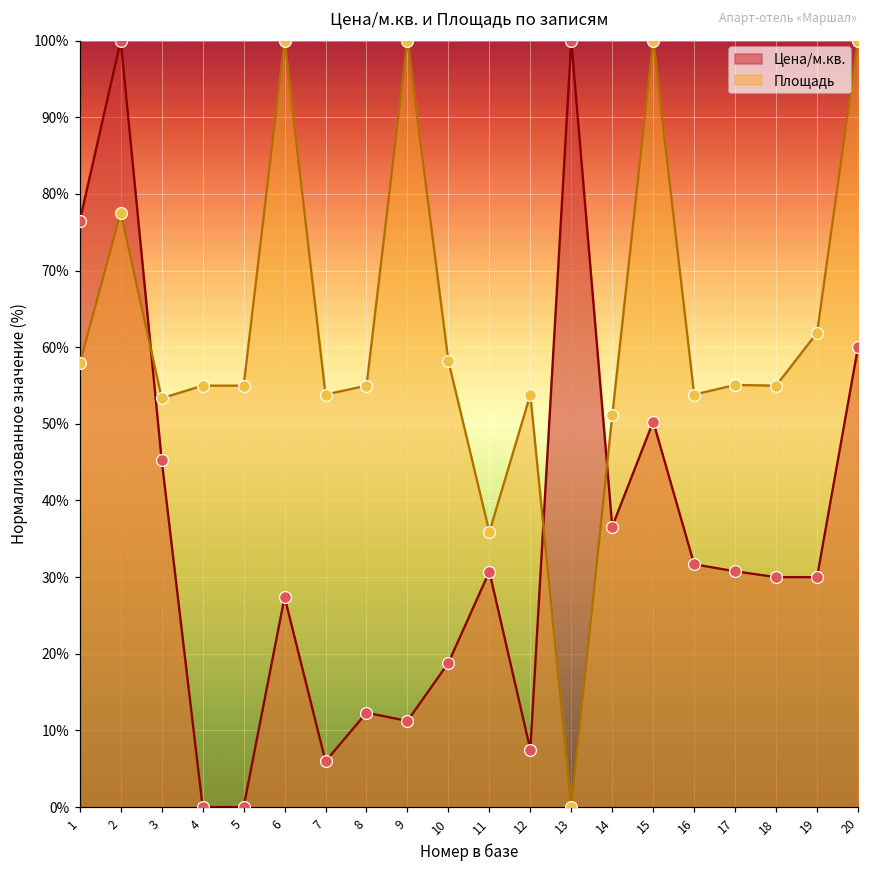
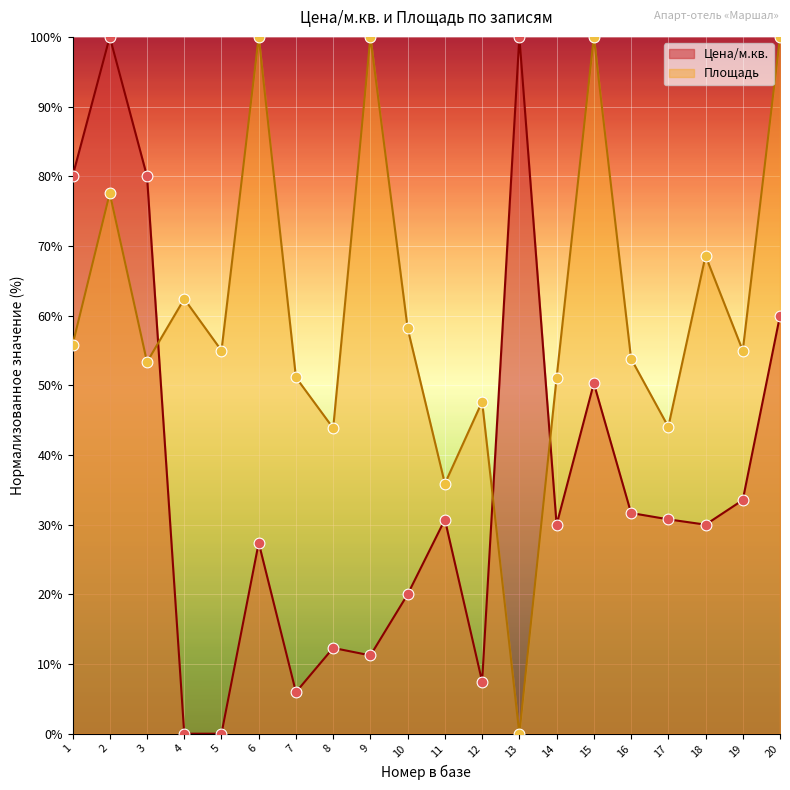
Цена/м.кв., 1: 76% -> 80%
Площадь, 1: 58% -> 56%
Цена/м.кв., 3: 45% -> 80%
Площадь, 4: 55% -> 62%
Площадь, 7: 54% -> 51%
Площадь, 8: 55% -> 44%
Цена/м.кв., 10: 19% -> 20%
Площадь, 12: 54% -> 48%
Цена/м.кв., 14: 37% -> 30%
Площадь, 17: 55% -> 44%
Площадь, 18: 55% -> 69%
Цена/м.кв., 19: 30% -> 34%
Площадь, 19: 62% -> 55%
